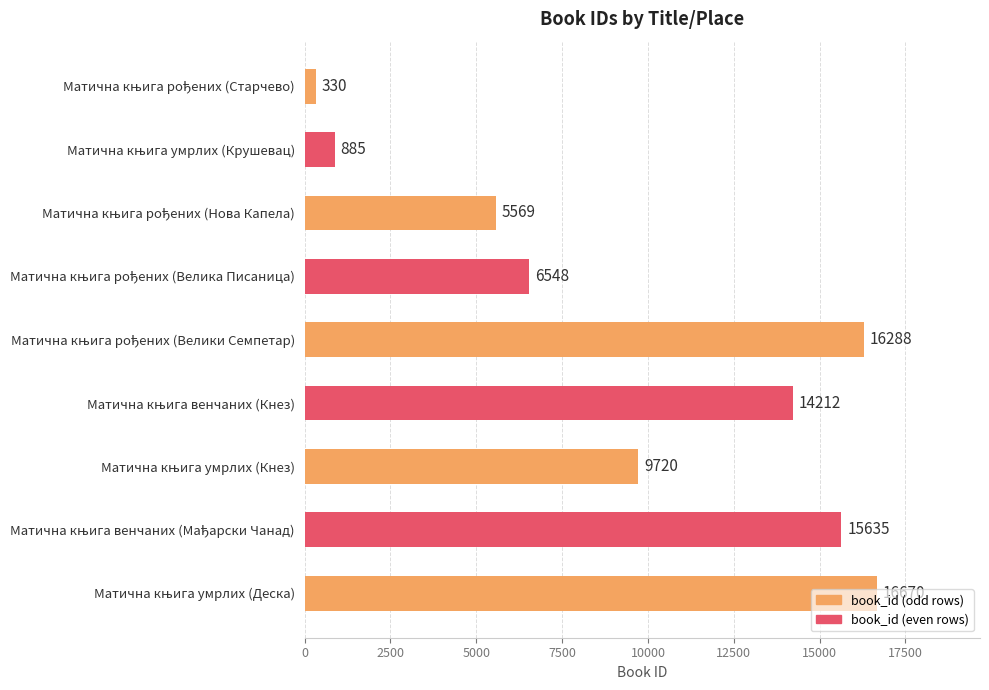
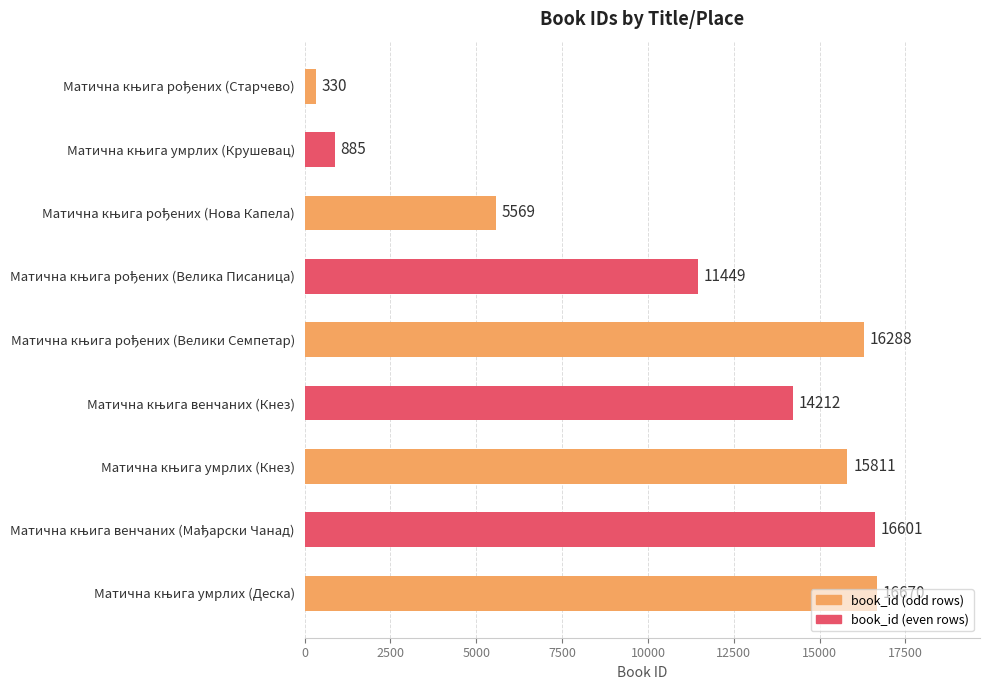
Матична књига рођених (Велика Писаница): 6548 -> 11449
Матична књига умрлих (Кнез): 9720 -> 15811
Матична књига венчаних (Мађарски Чанад): 15635 -> 16601
